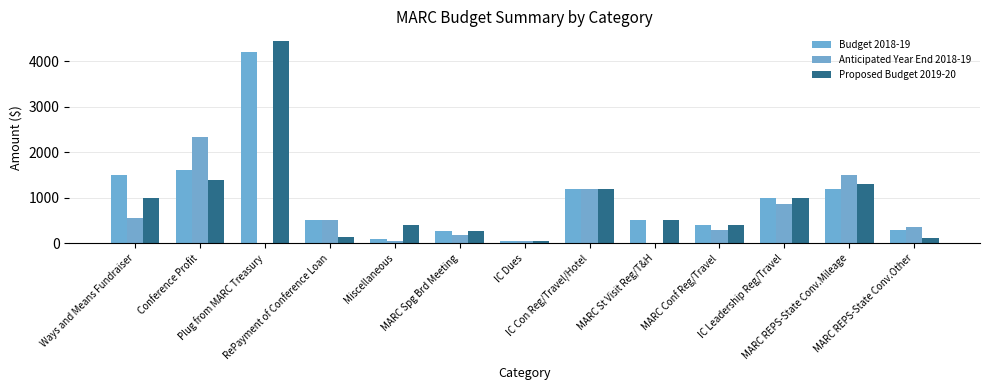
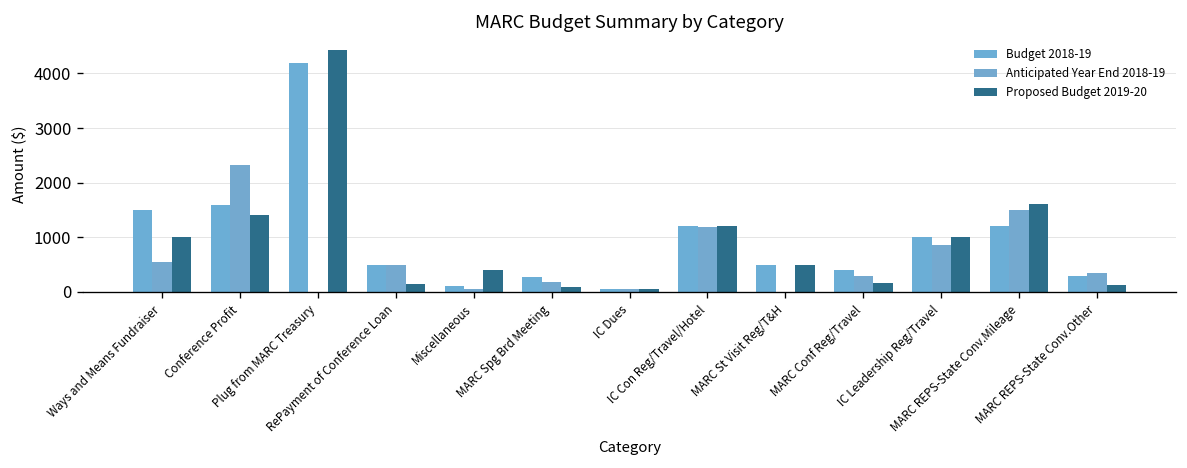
Proposed Budget 2019-20, MARC Spg Brd Meeting: 300 -> 100
Proposed Budget 2019-20, MARC Conf Reg/Travel: 400 -> 200
Proposed Budget 2019-20, MARC REPS-State Conv.Mileage: 1300 -> 1600
